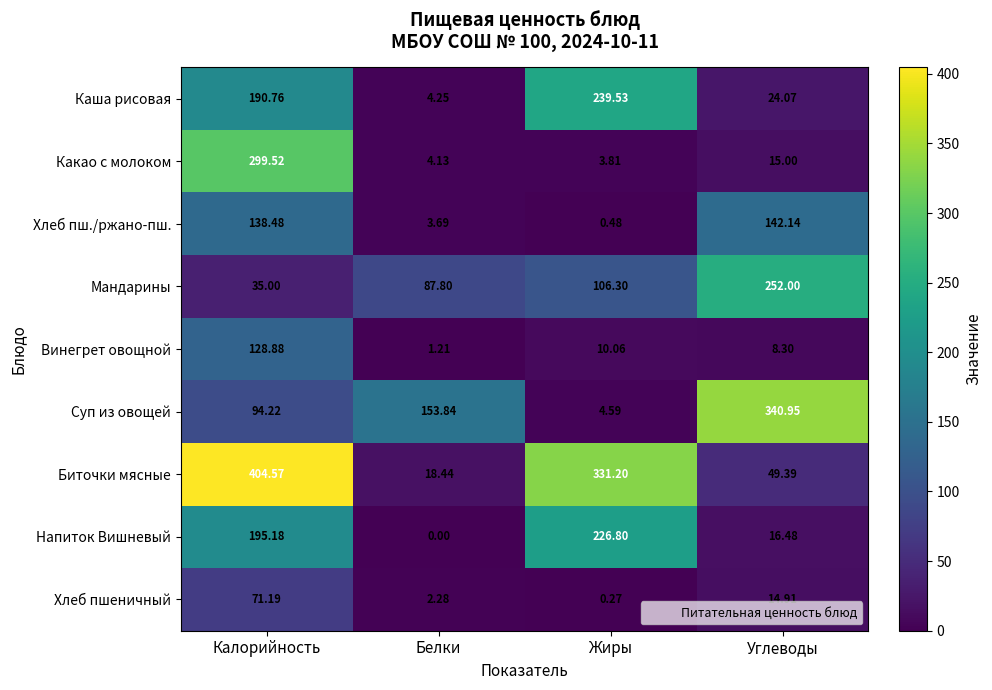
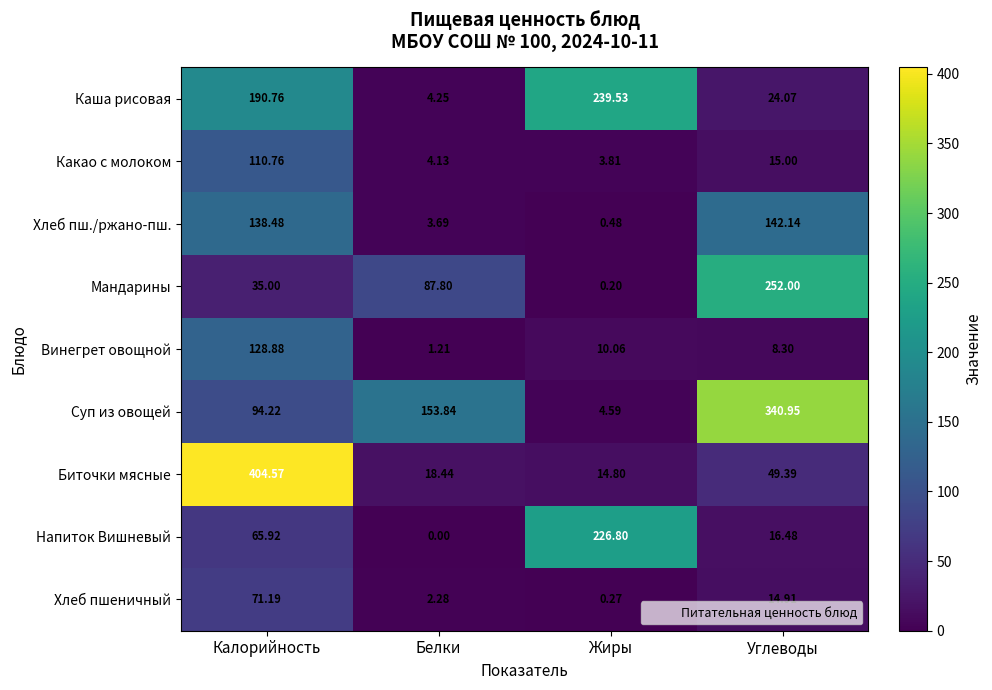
Какао с молоком, Калорийность: 299.52 -> 110.76
Мандарины, Жиры: 106.30 -> 0.20
Биточки мясные, Жиры: 331.20 -> 14.80
Напиток Вишневый, Калорийность: 195.18 -> 65.92
